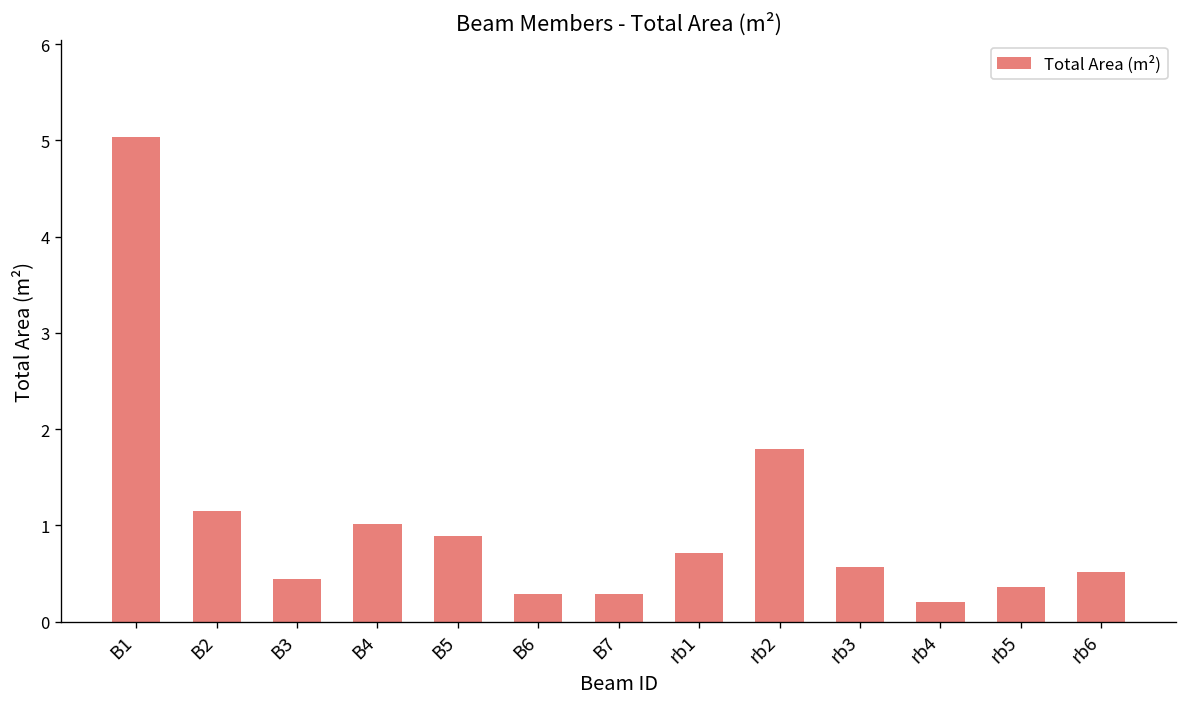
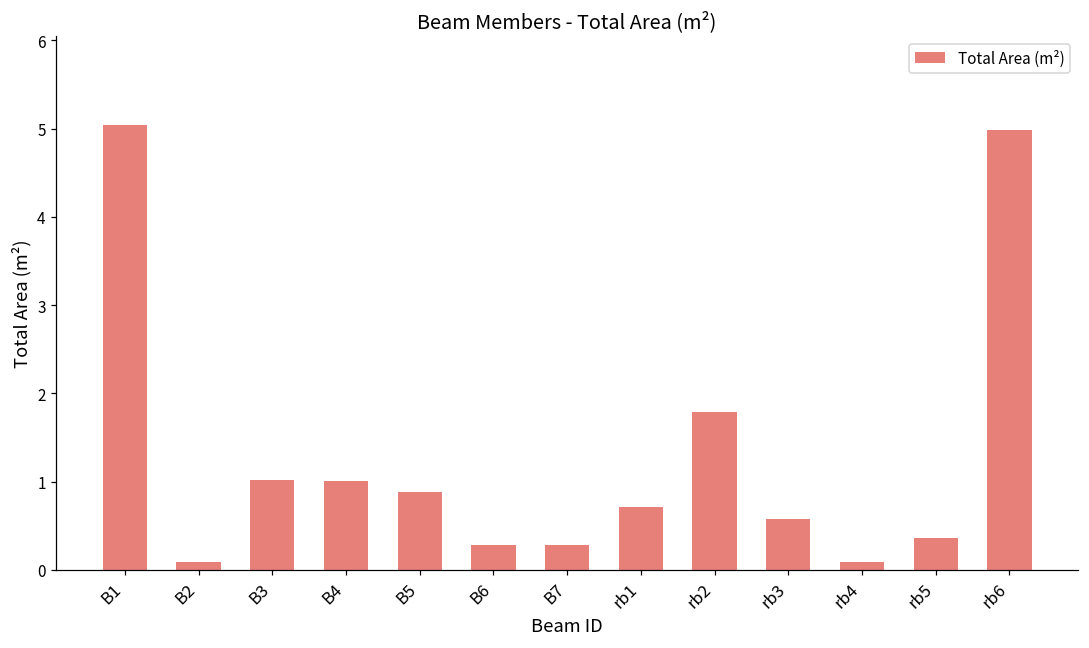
B2: 1.2 -> 0.1
B3: 0.4 -> 1.0
rb4: 0.2 -> 0.1
rb6: 0.5 -> 5.0
